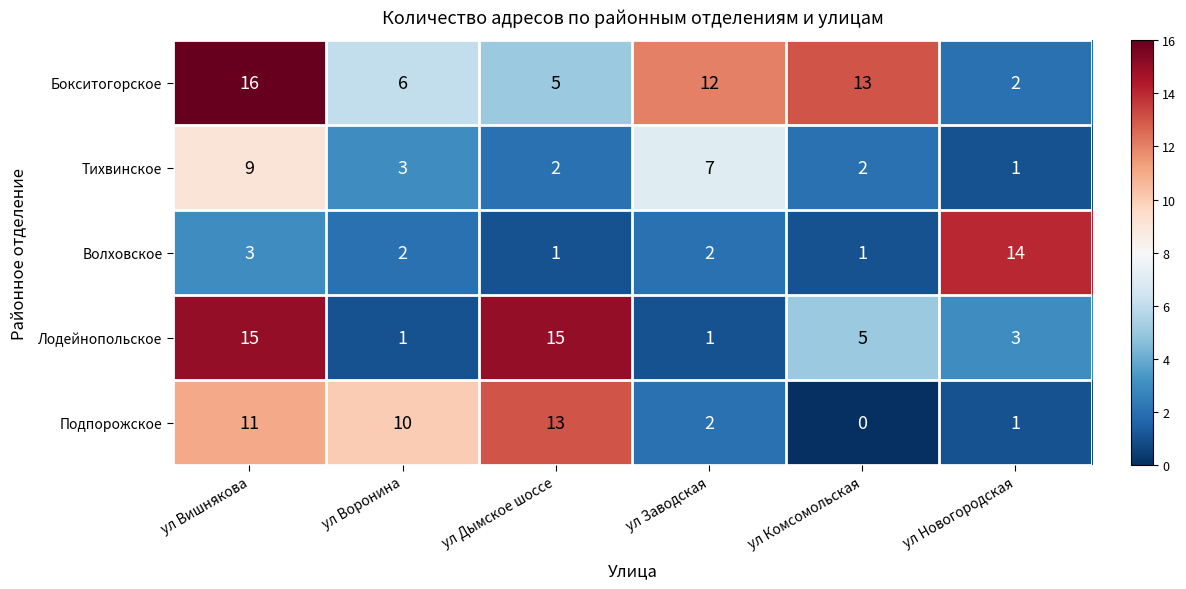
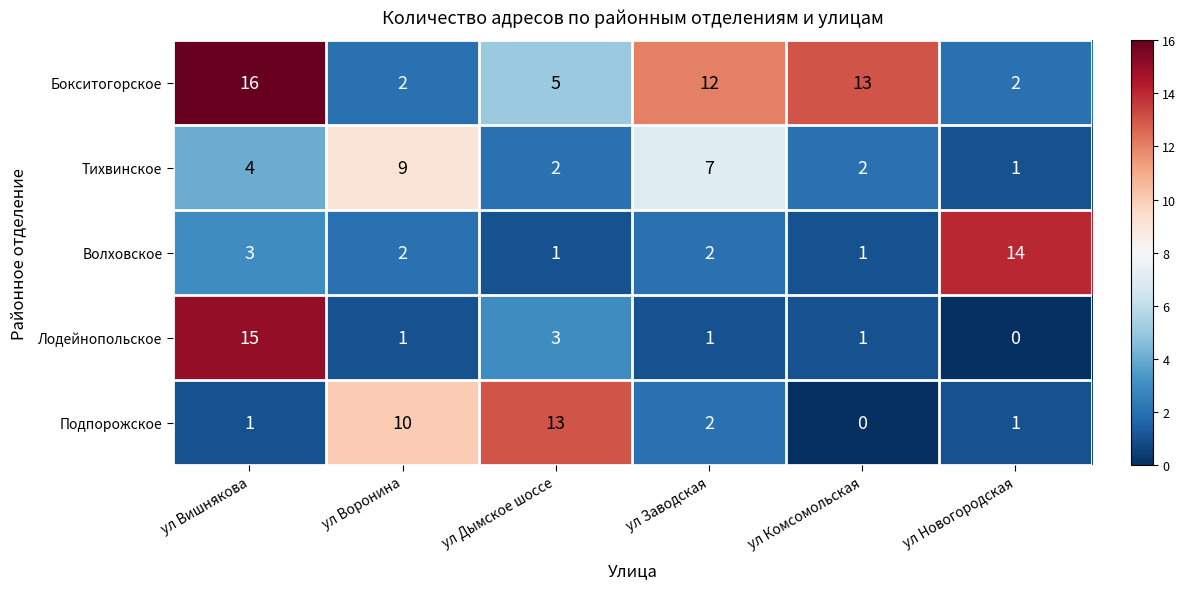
Бокситогорское, ул Воронина: 6 -> 2
Тихвинское, ул Вишнякова: 9 -> 4
Тихвинское, ул Воронина: 3 -> 9
Лодейнопольское, ул Дымское шоссе: 15 -> 3
Лодейнопольское, ул Комсомольская: 5 -> 1
Лодейнопольское, ул Новогородская: 3 -> 0
Подпорожское, ул Вишнякова: 11 -> 1
